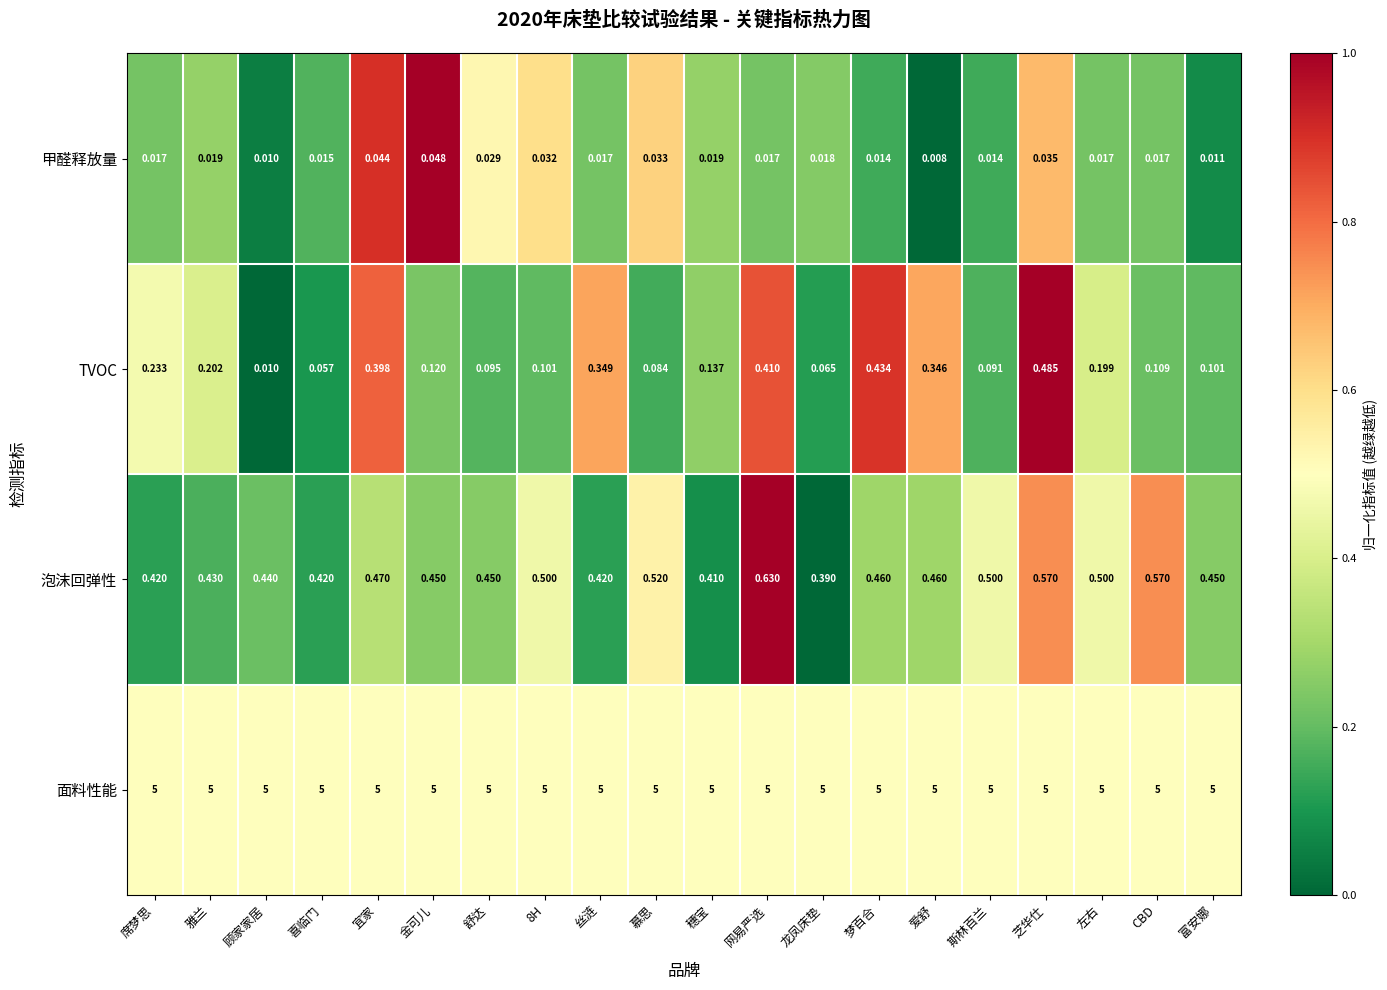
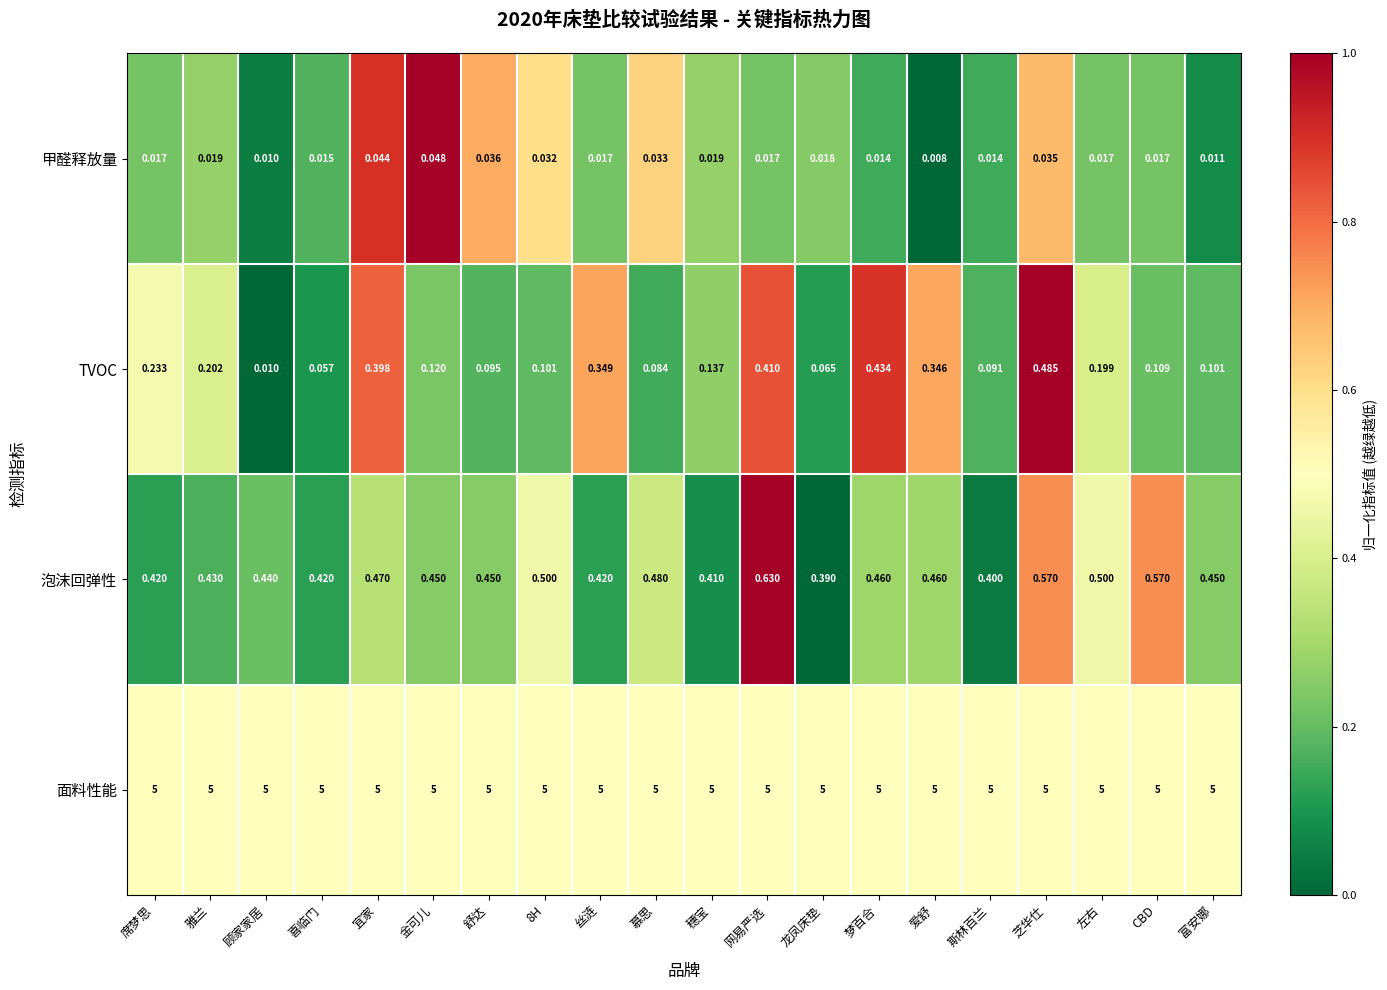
甲醛释放量, 舒达: 0.029 -> 0.036
泡沫回弹性, 慕思: 0.520 -> 0.480
泡沫回弹性, 斯林百兰: 0.500 -> 0.400
